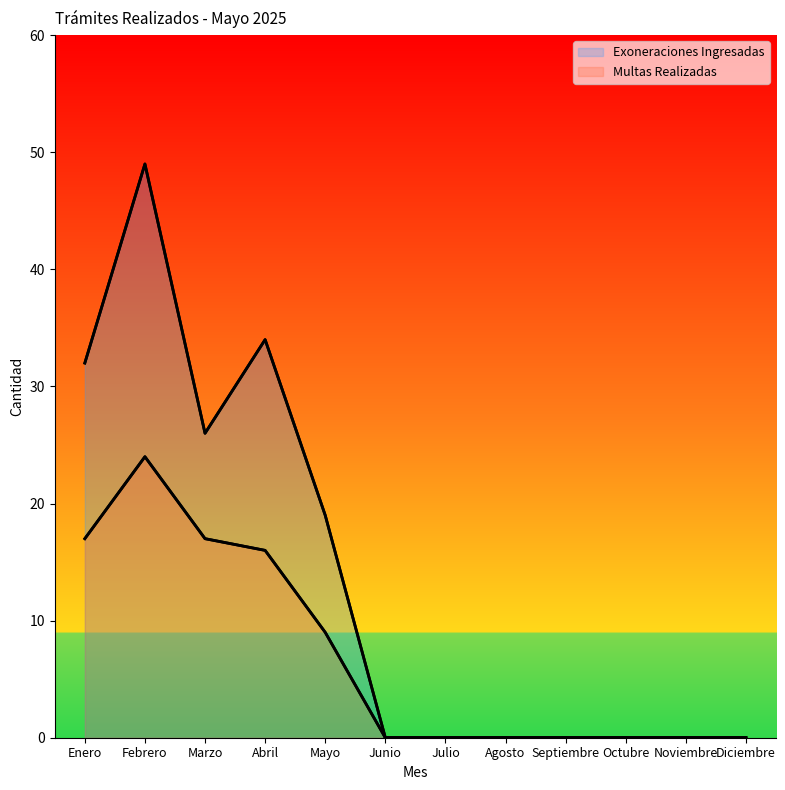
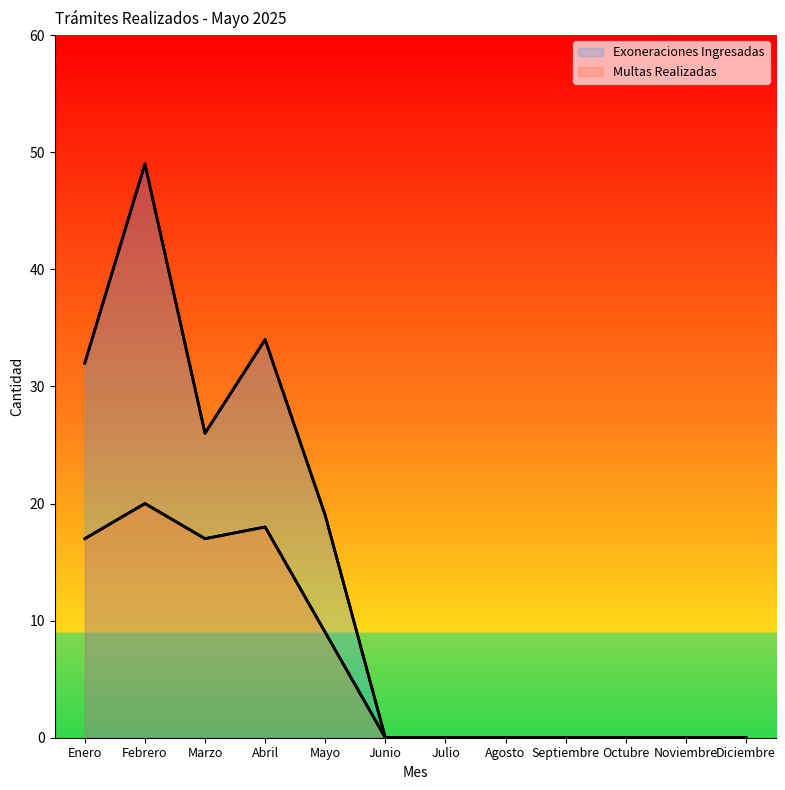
Multas Realizadas, Febrero: 24 -> 20
Multas Realizadas, Abril: 16 -> 18
